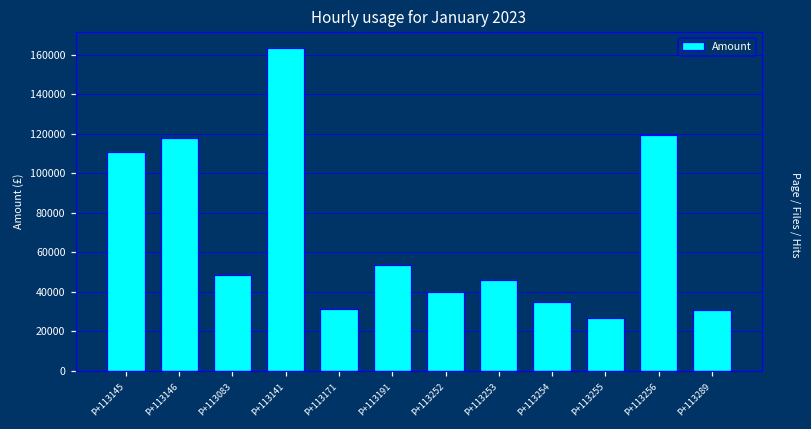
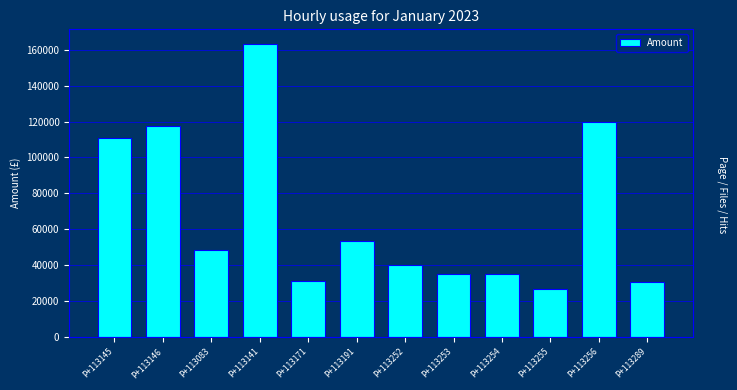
P+113253: 46000 -> 35000
